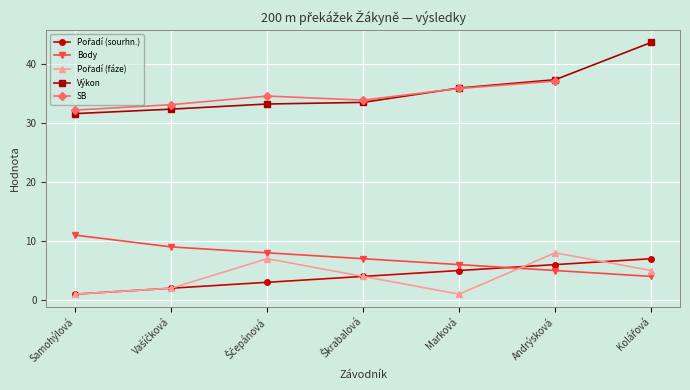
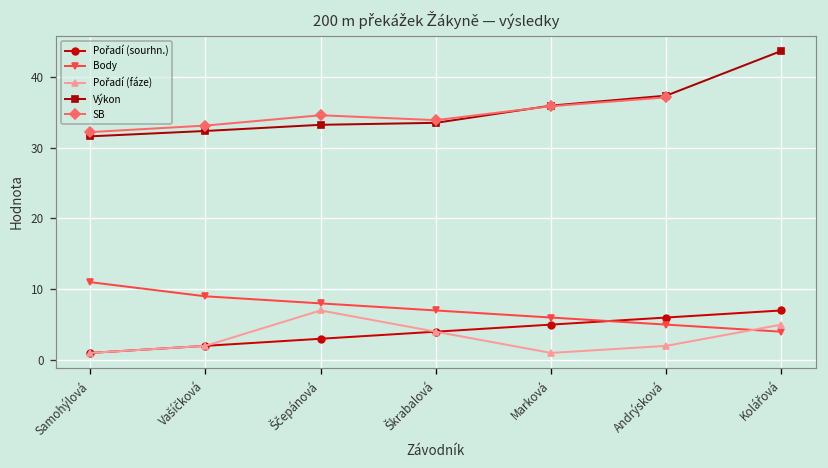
Pořadí (fáze), Andrýsková: 8 -> 2
